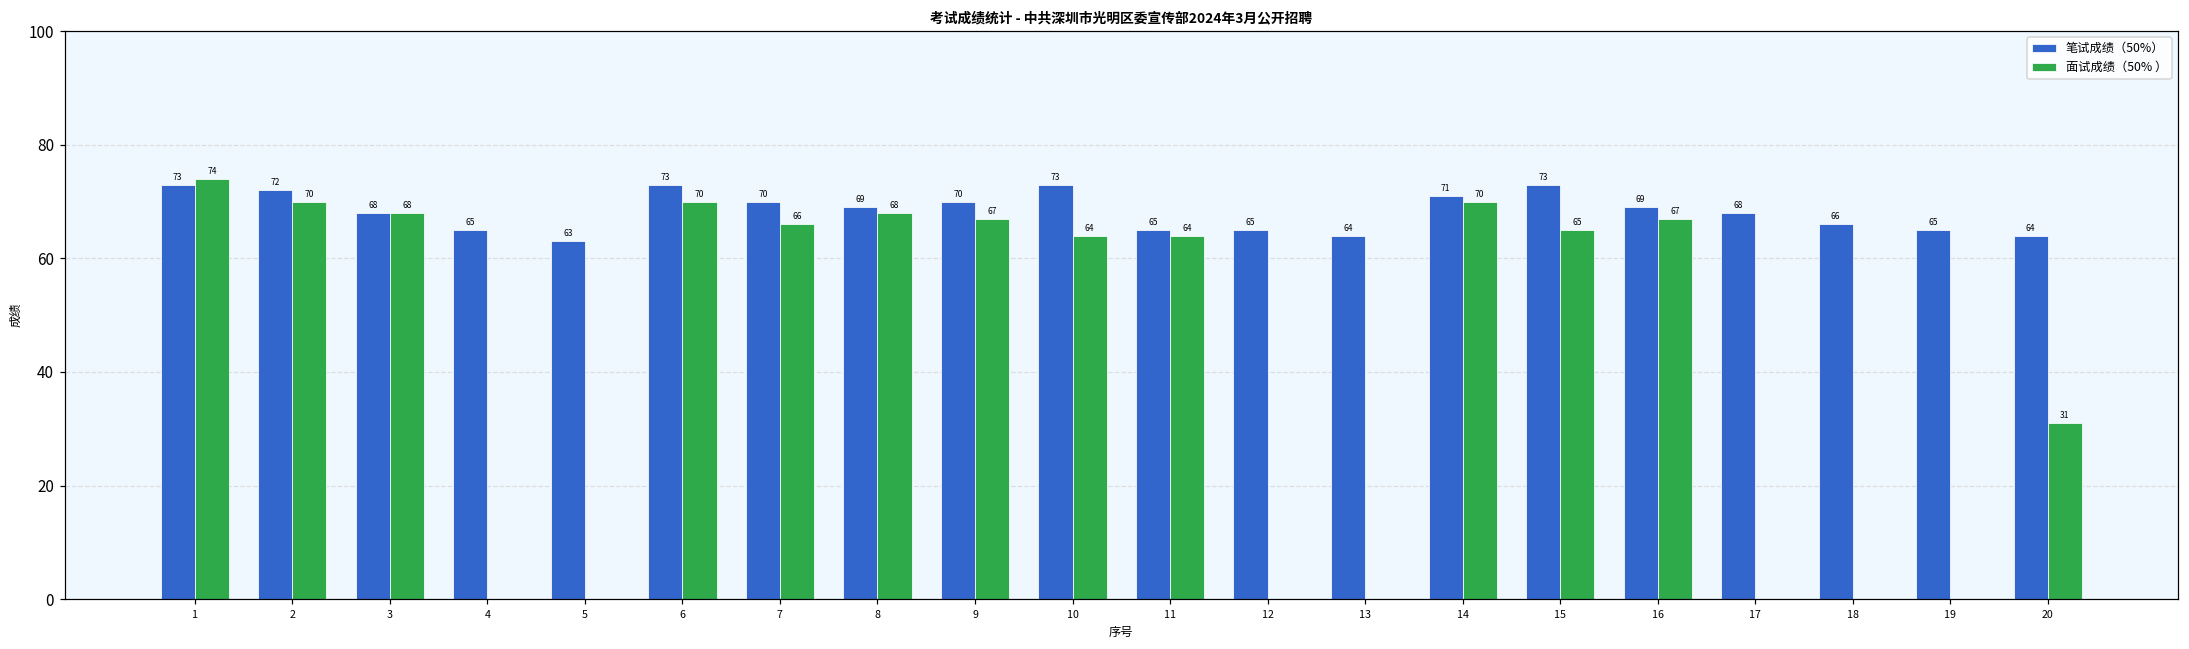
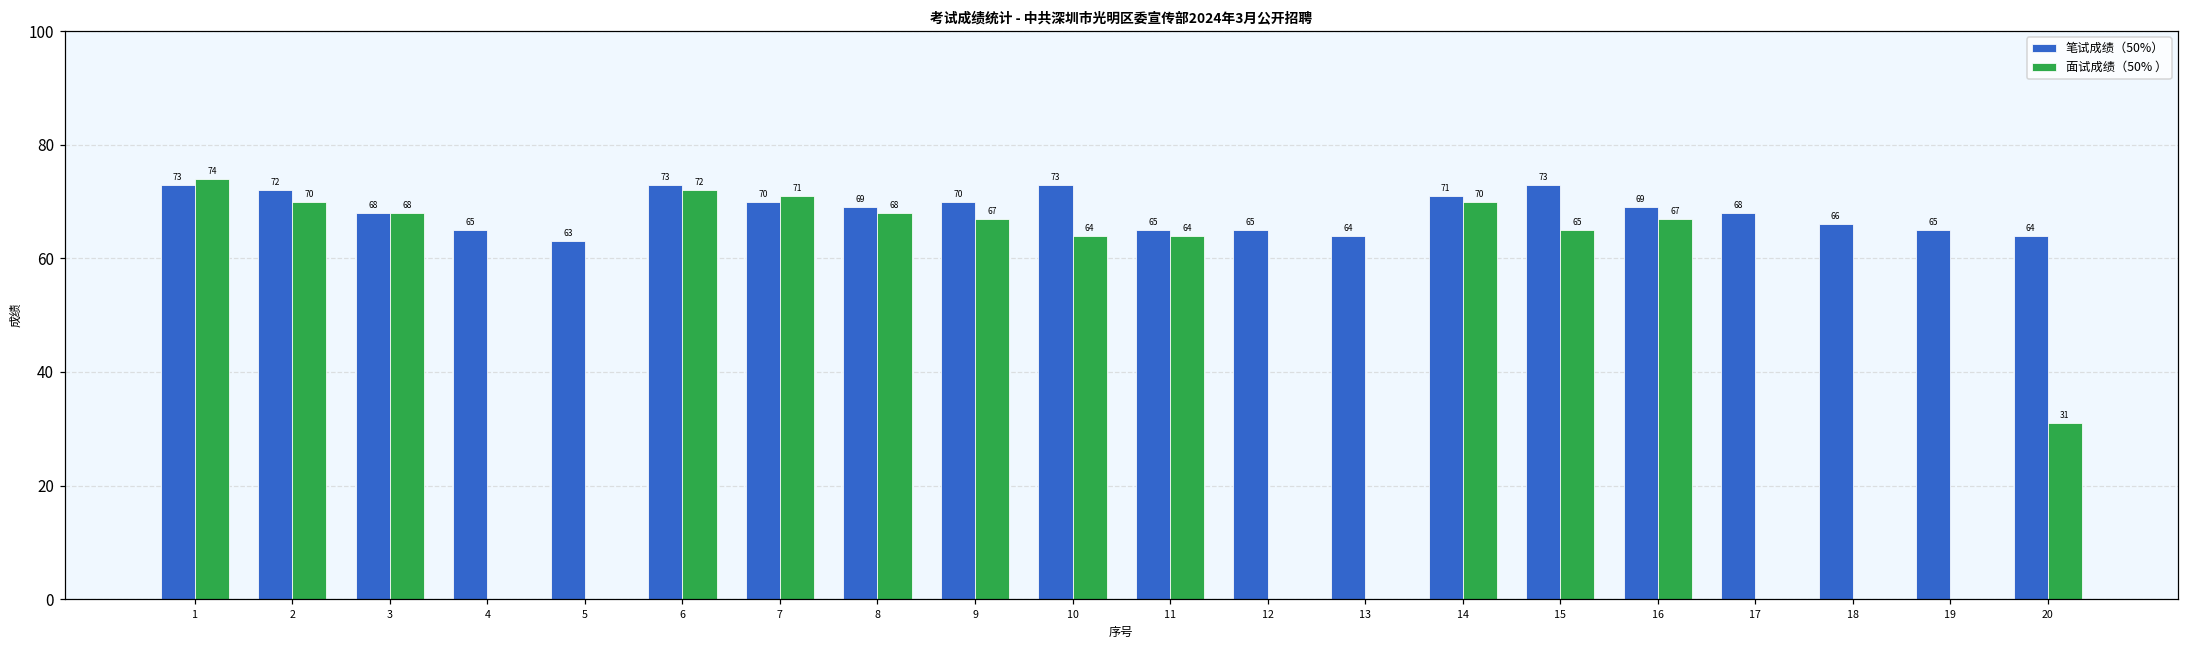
面试成绩（50% ）, 6: 70 -> 72
面试成绩（50% ）, 7: 66 -> 71
